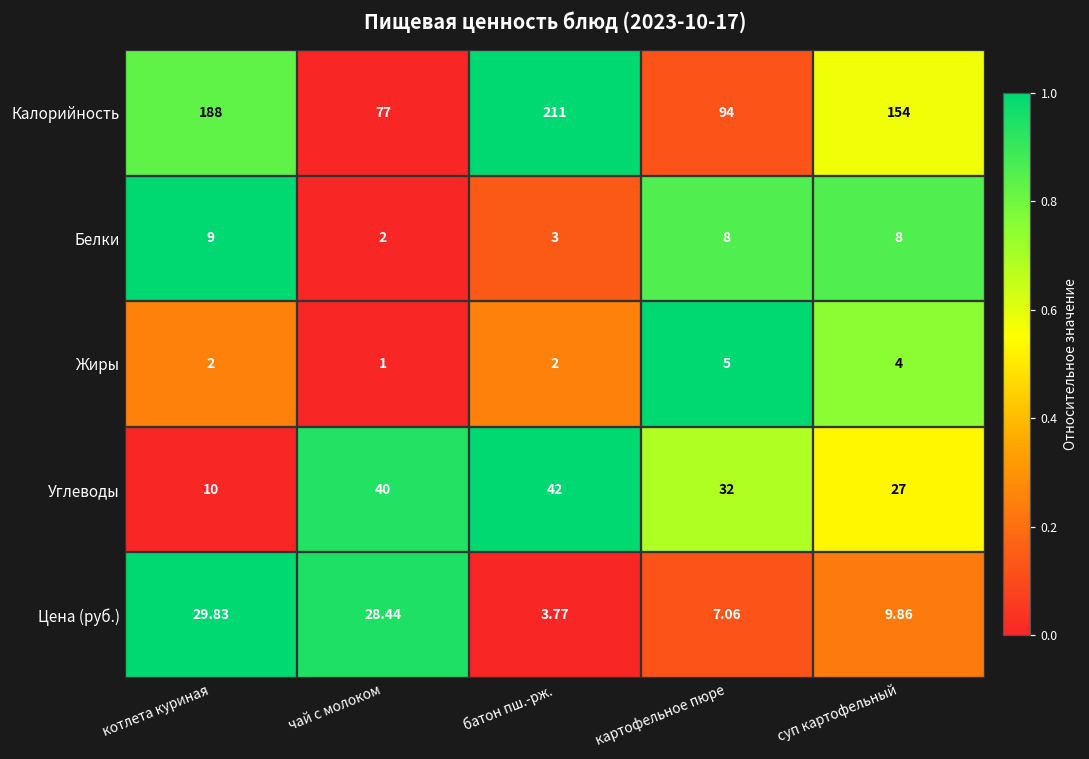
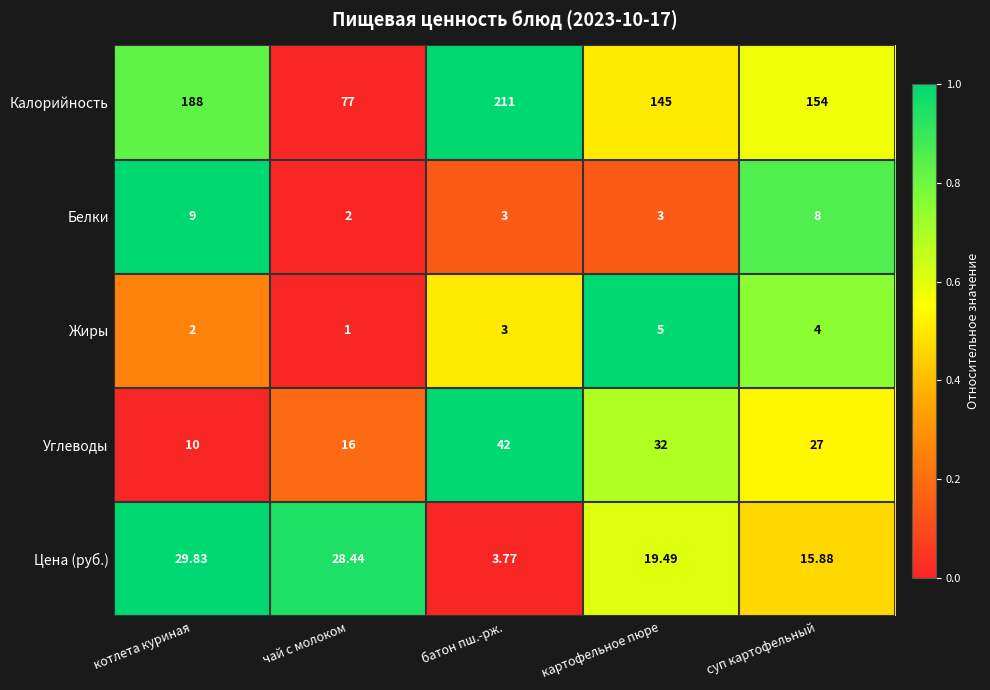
Калорийность, картофельное пюре: 94 -> 145
Белки, картофельное пюре: 8 -> 3
Жиры, батон пш.-рж.: 2 -> 3
Углеводы, чай с молоком: 40 -> 16
Цена (руб.), картофельное пюре: 7.06 -> 19.49
Цена (руб.), суп картофельный: 9.86 -> 15.88
